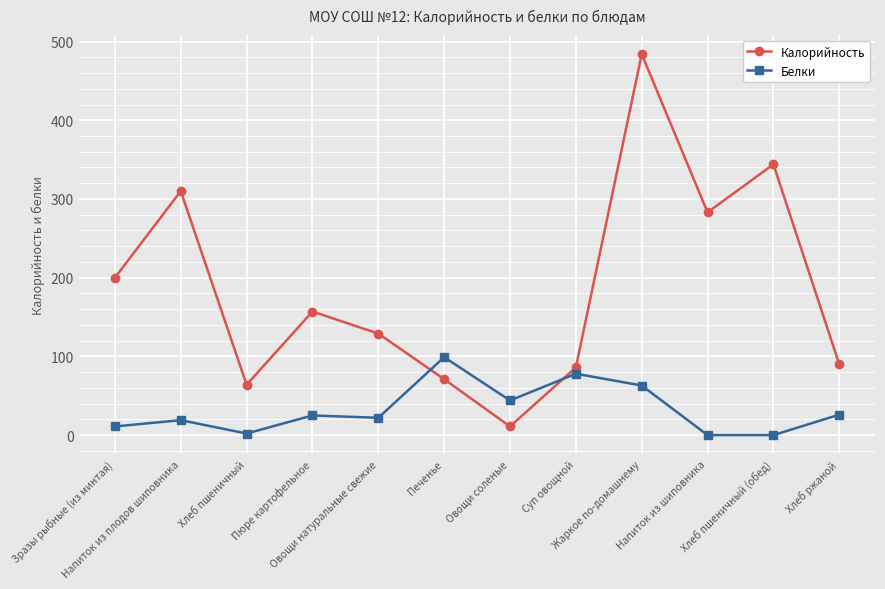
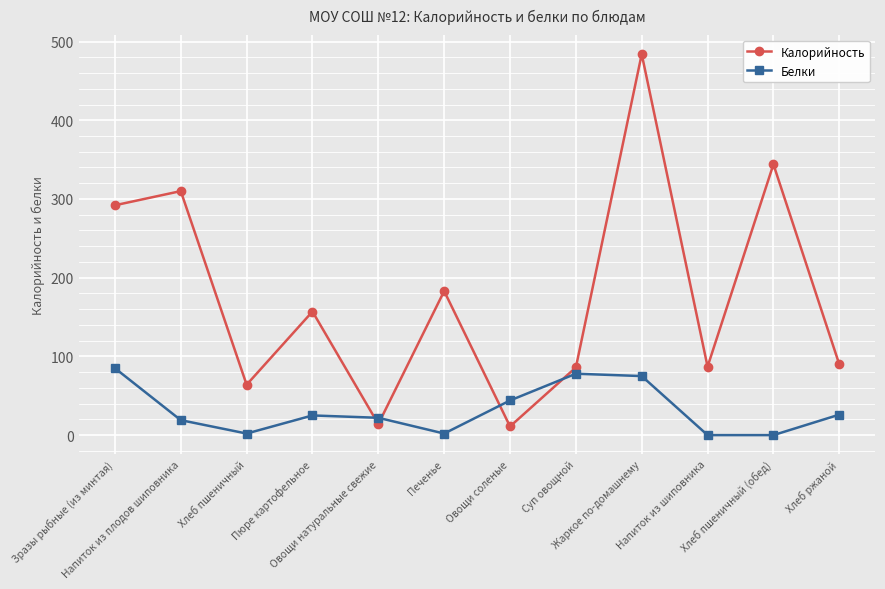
Калорийность, Зразы рыбные (из минтая): 200 -> 290
Белки, Зразы рыбные (из минтая): 10 -> 90
Калорийность, Овощи натуральные свежие: 130 -> 10
Калорийность, Печенье: 70 -> 180
Белки, Печенье: 100 -> 0
Белки, Жаркое по-домашнему: 60 -> 80
Калорийность, Напиток из шиповника: 280 -> 90
